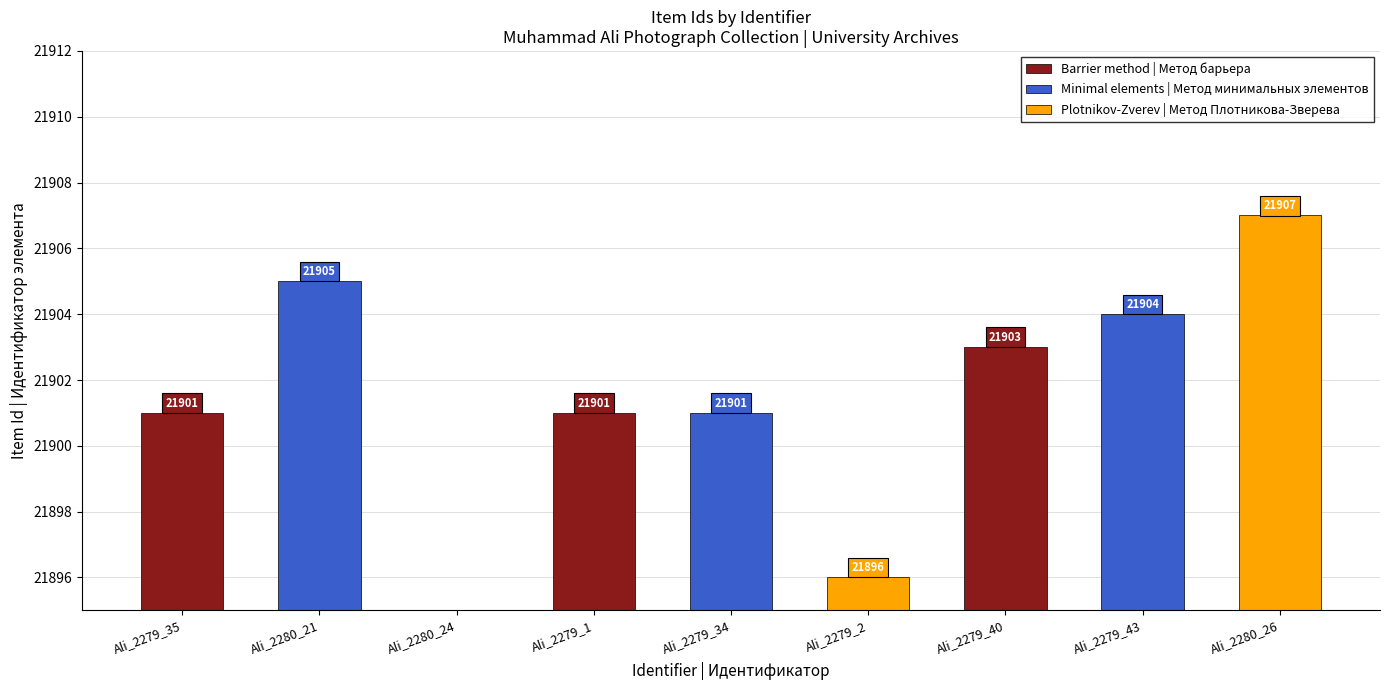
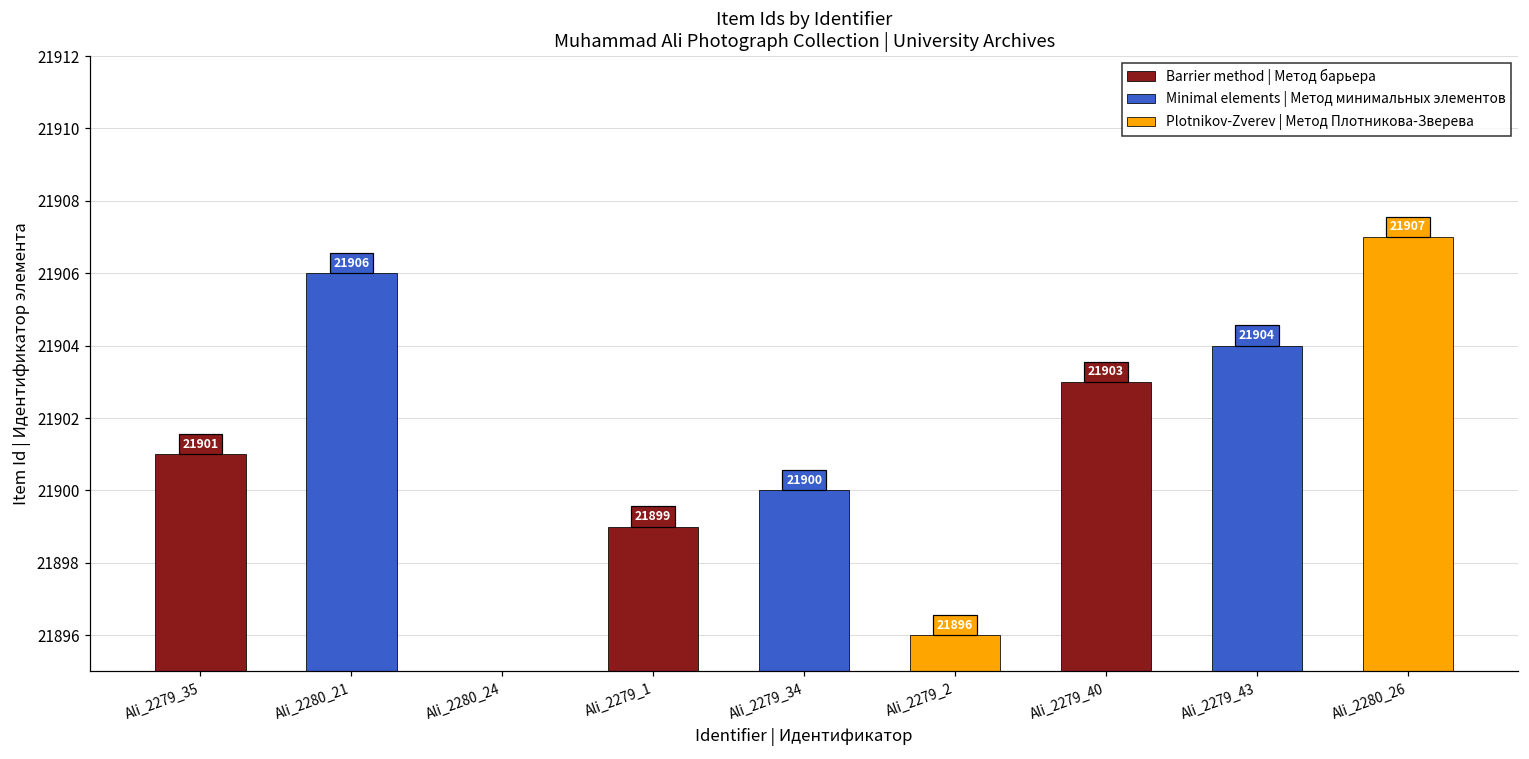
Ali_2280_21: 21905 -> 21906
Ali_2279_1: 21901 -> 21899
Ali_2279_34: 21901 -> 21900
